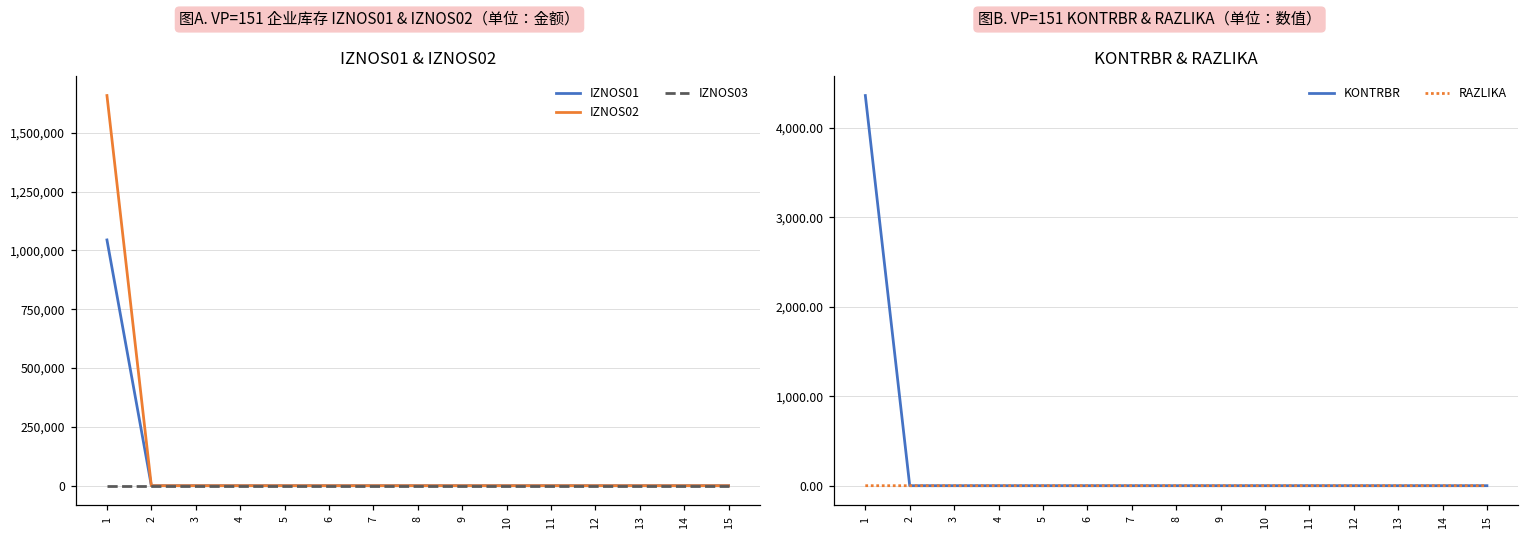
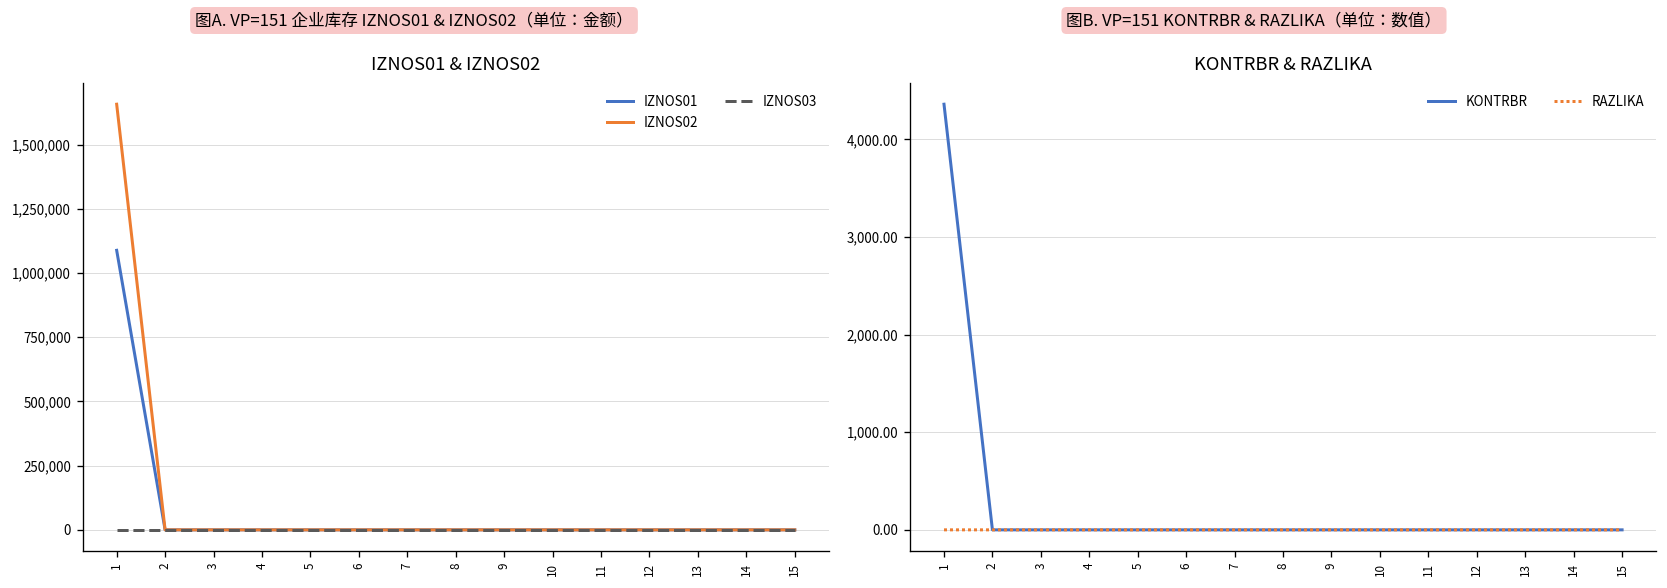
IZNOS01 & IZNOS02, IZNOS01, 1: 1,040,000 -> 1,090,000
